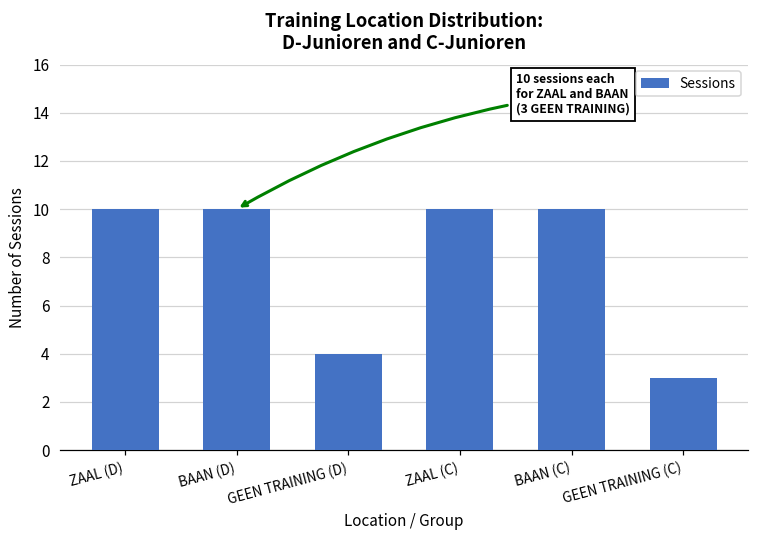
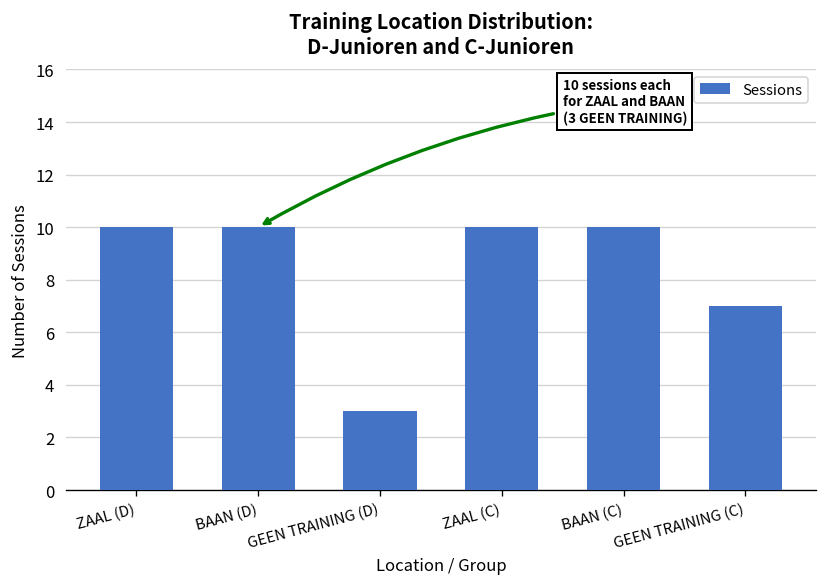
GEEN TRAINING (D): 4 -> 3
GEEN TRAINING (C): 3 -> 7
